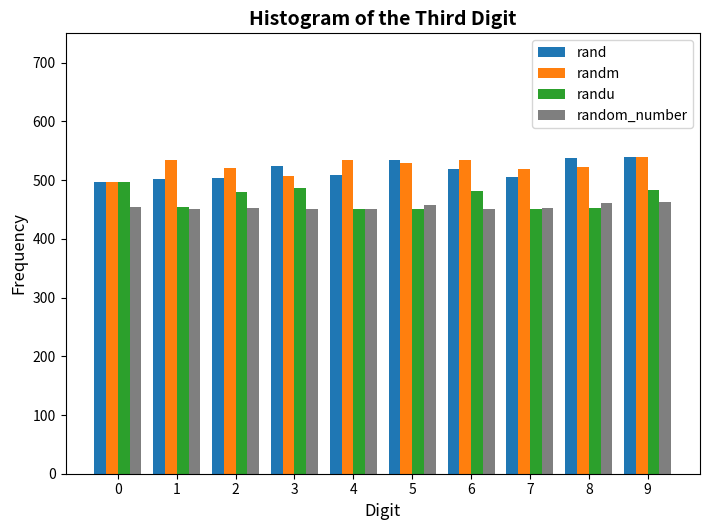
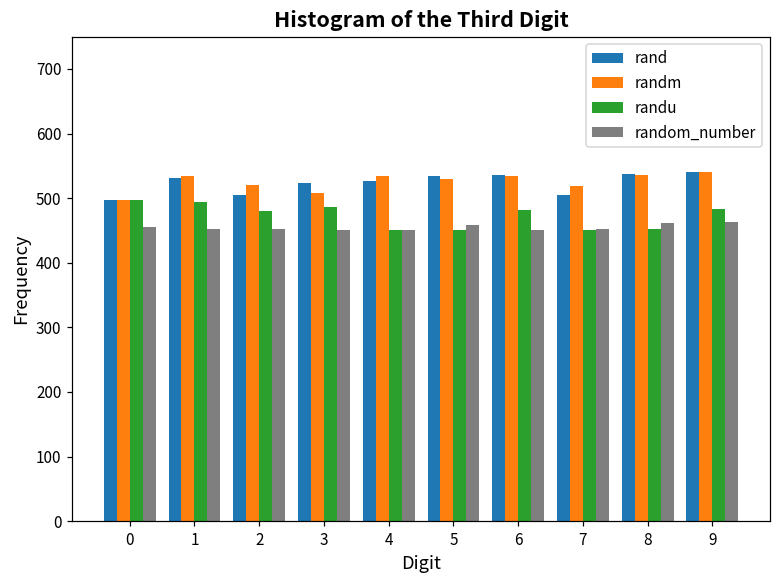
rand, 1: 500 -> 530
randu, 1: 450 -> 490
rand, 4: 510 -> 530
rand, 6: 520 -> 540
randm, 8: 520 -> 540
